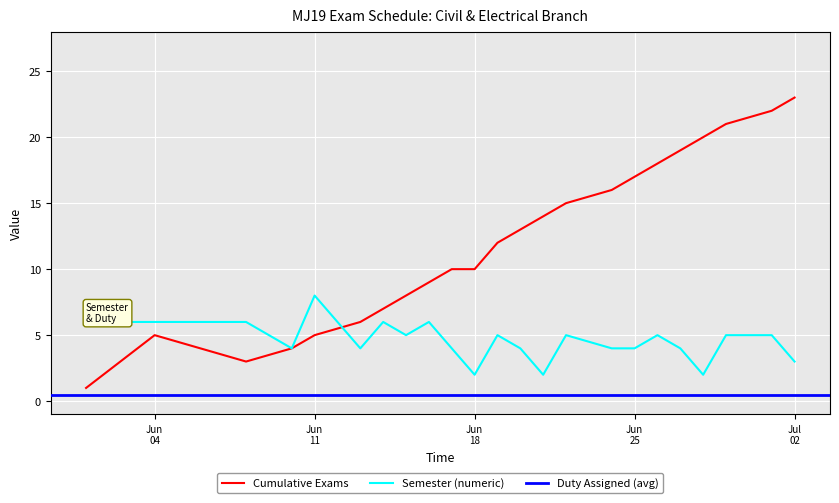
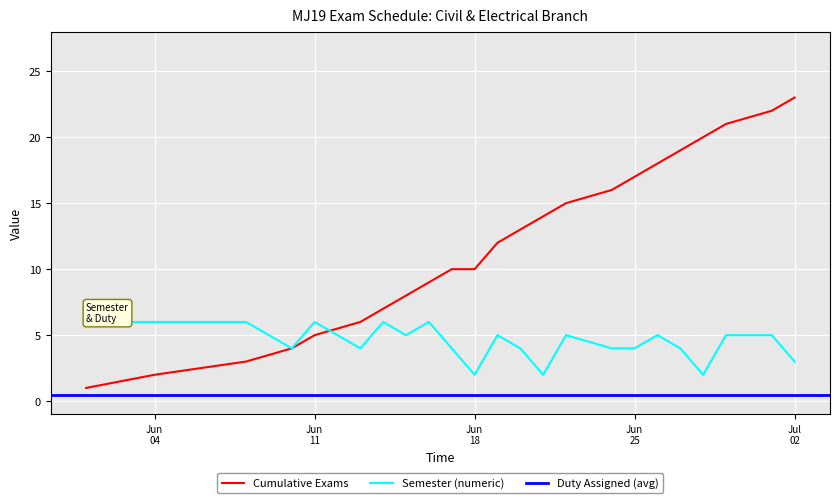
Cumulative Exams, Jun 04: 5 -> 2
Semester (numeric), Jun 11: 8 -> 6
